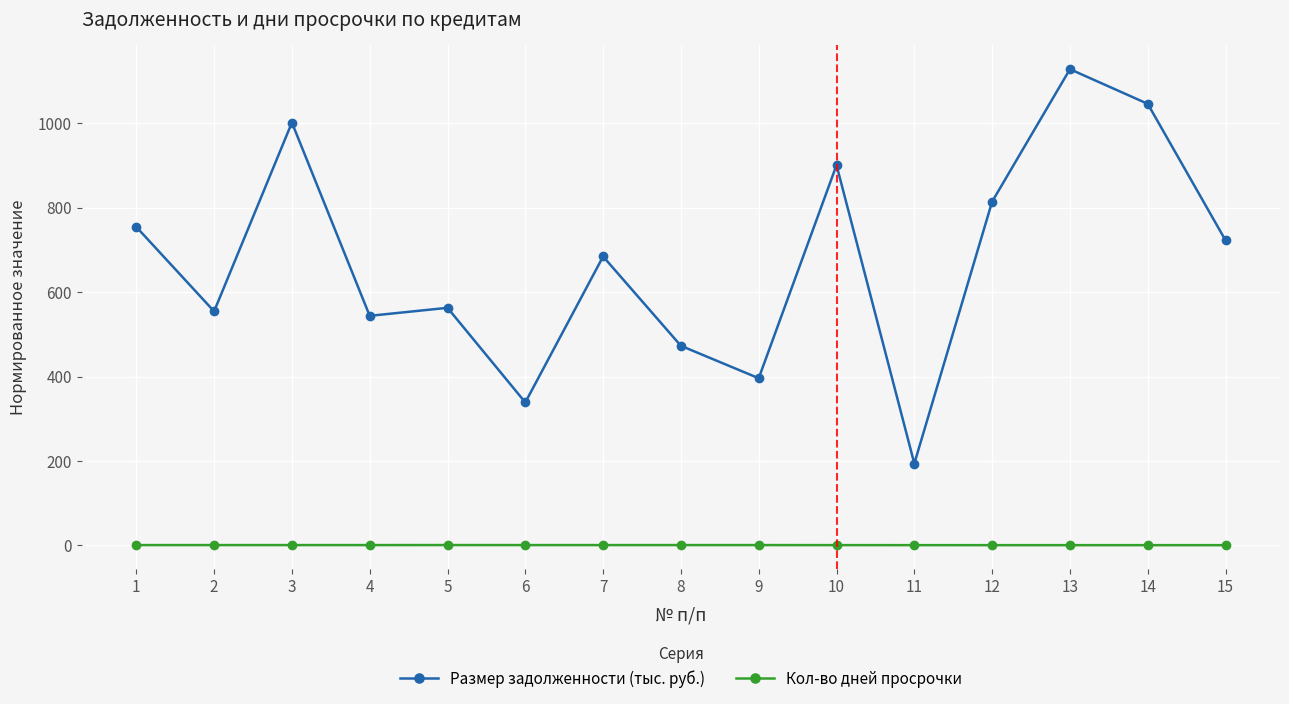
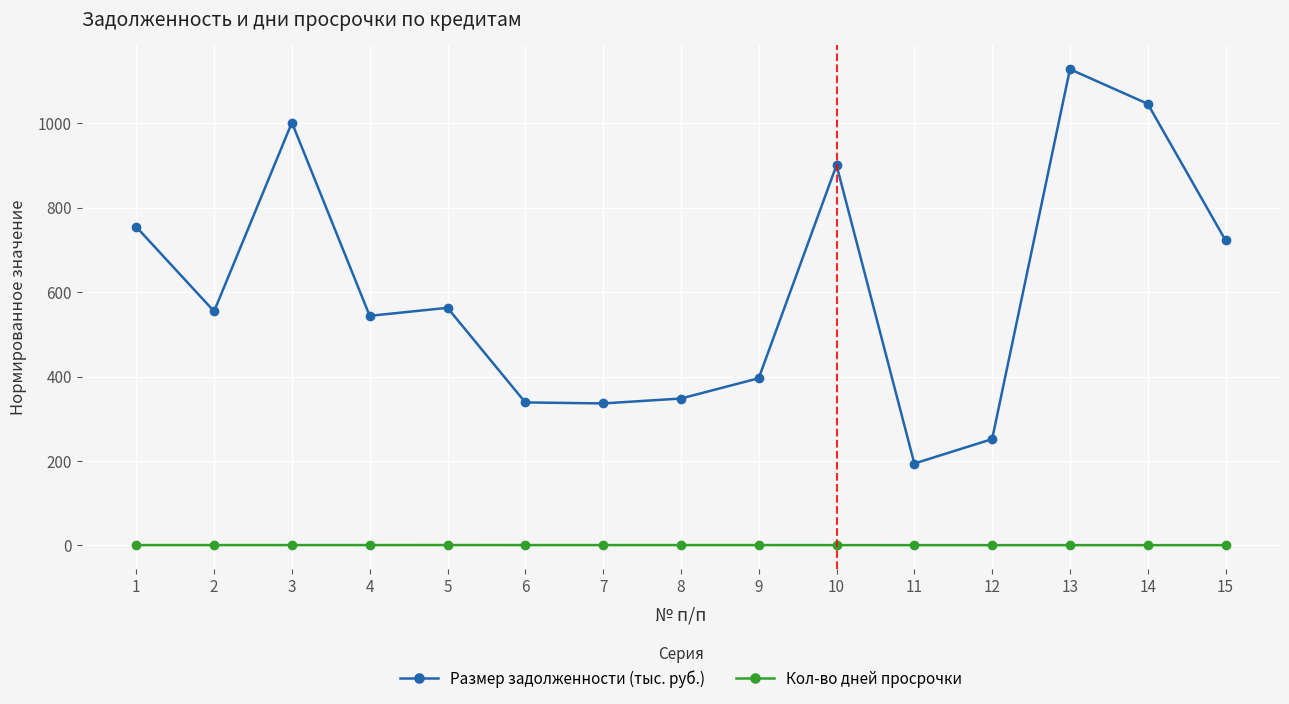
Размер задолженности (тыс. руб.), 7: 680 -> 340
Размер задолженности (тыс. руб.), 8: 470 -> 350
Размер задолженности (тыс. руб.), 12: 810 -> 250
